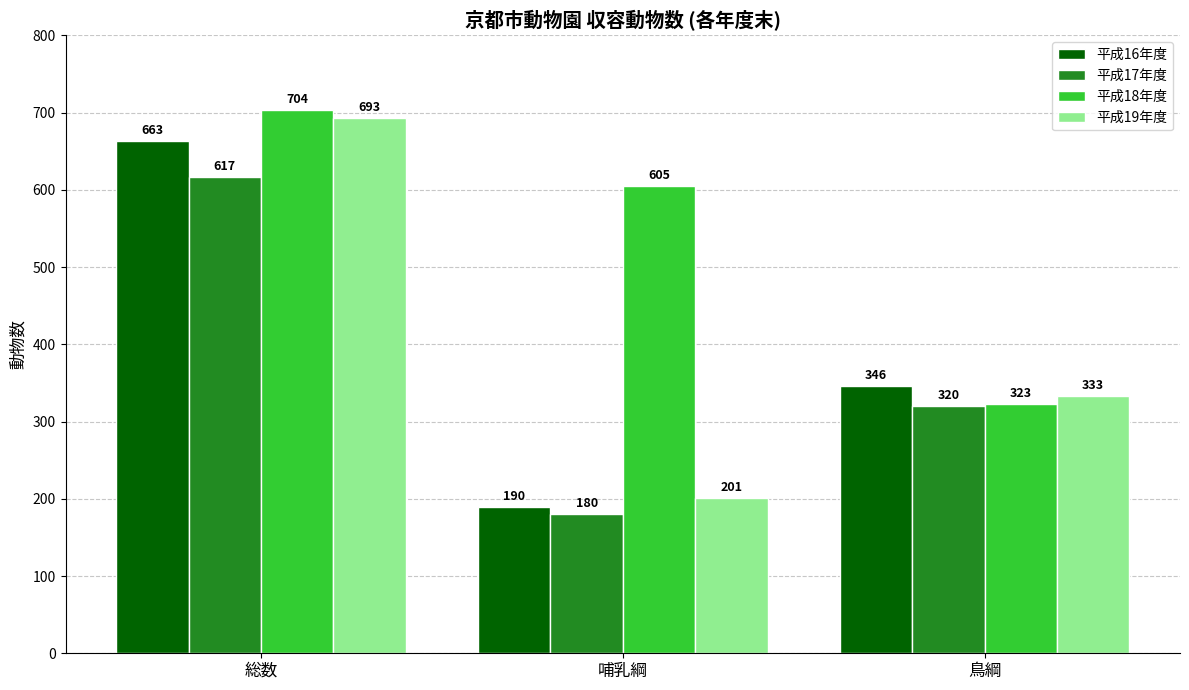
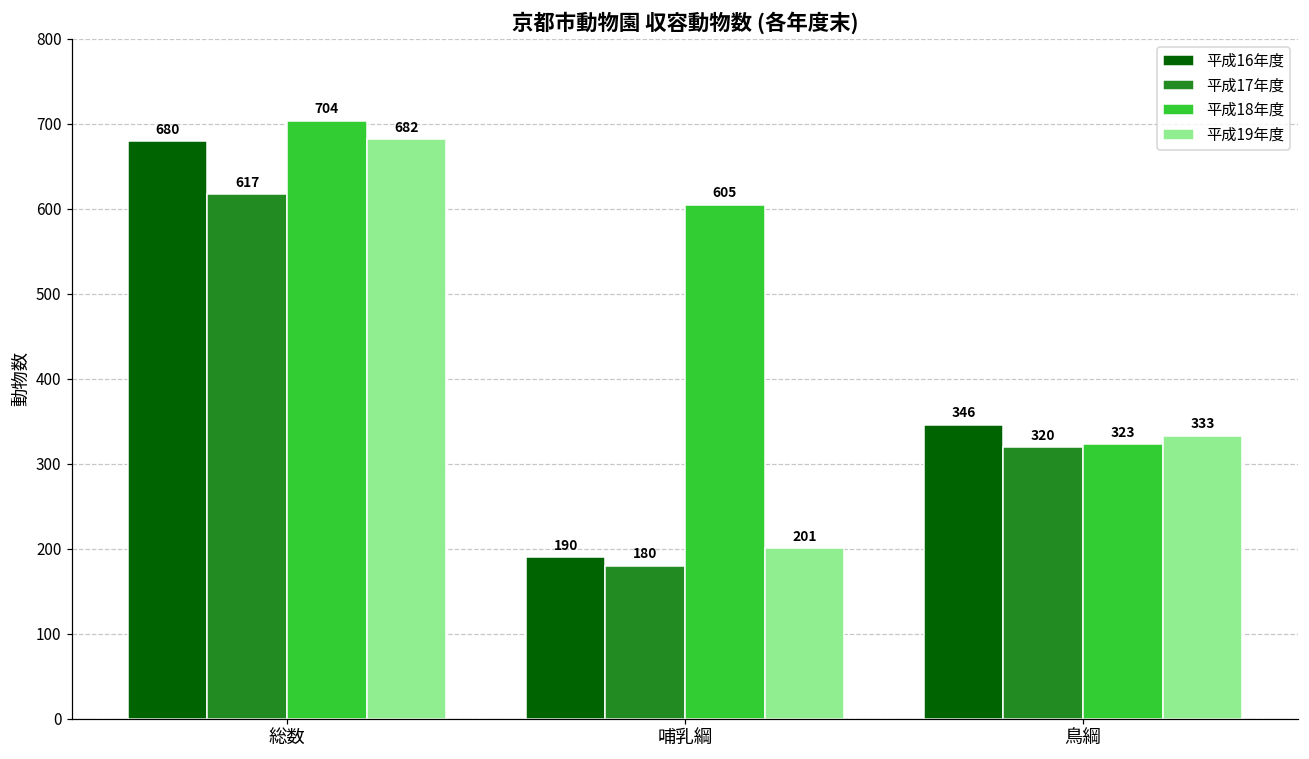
平成16年度, 総数: 663 -> 680
平成19年度, 総数: 693 -> 682
